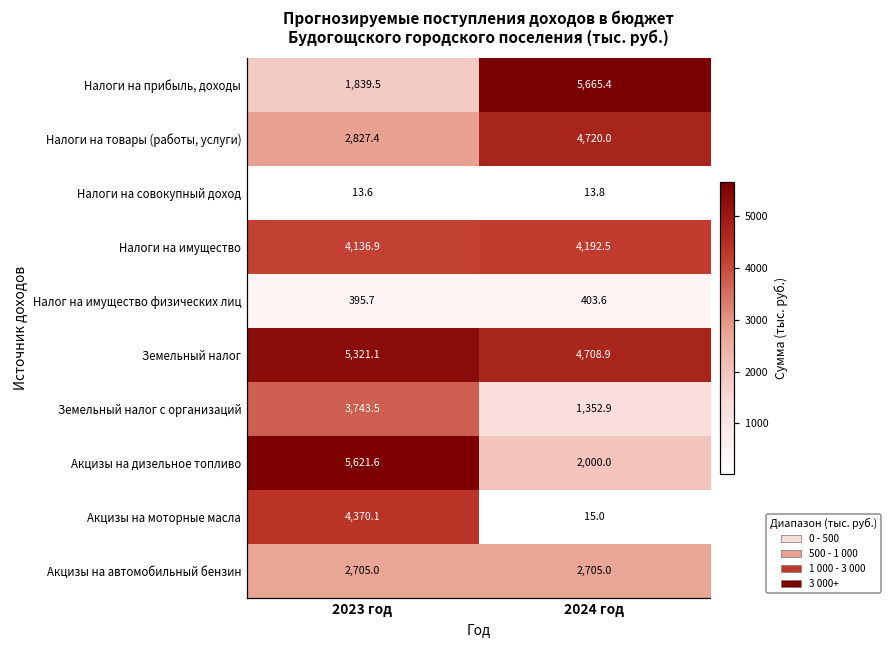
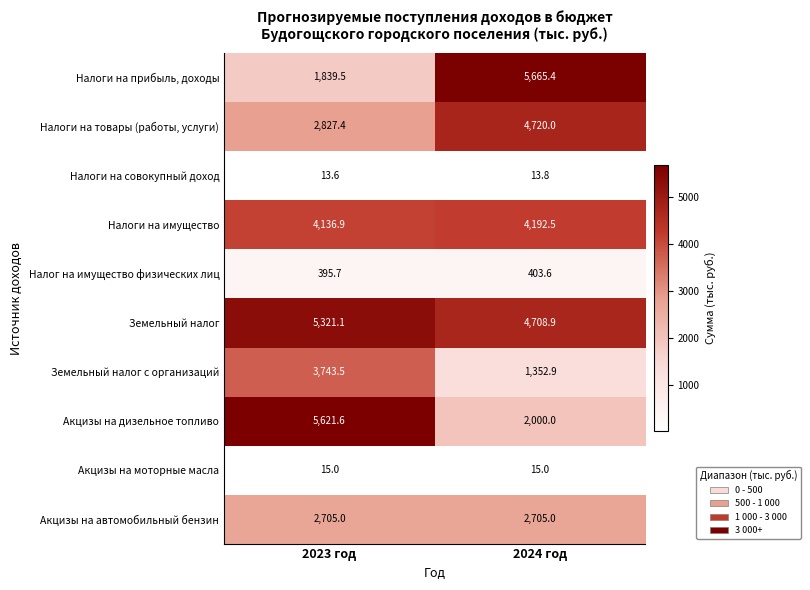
Акцизы на моторные масла, 2023 год: 4,370.1 -> 15.0
